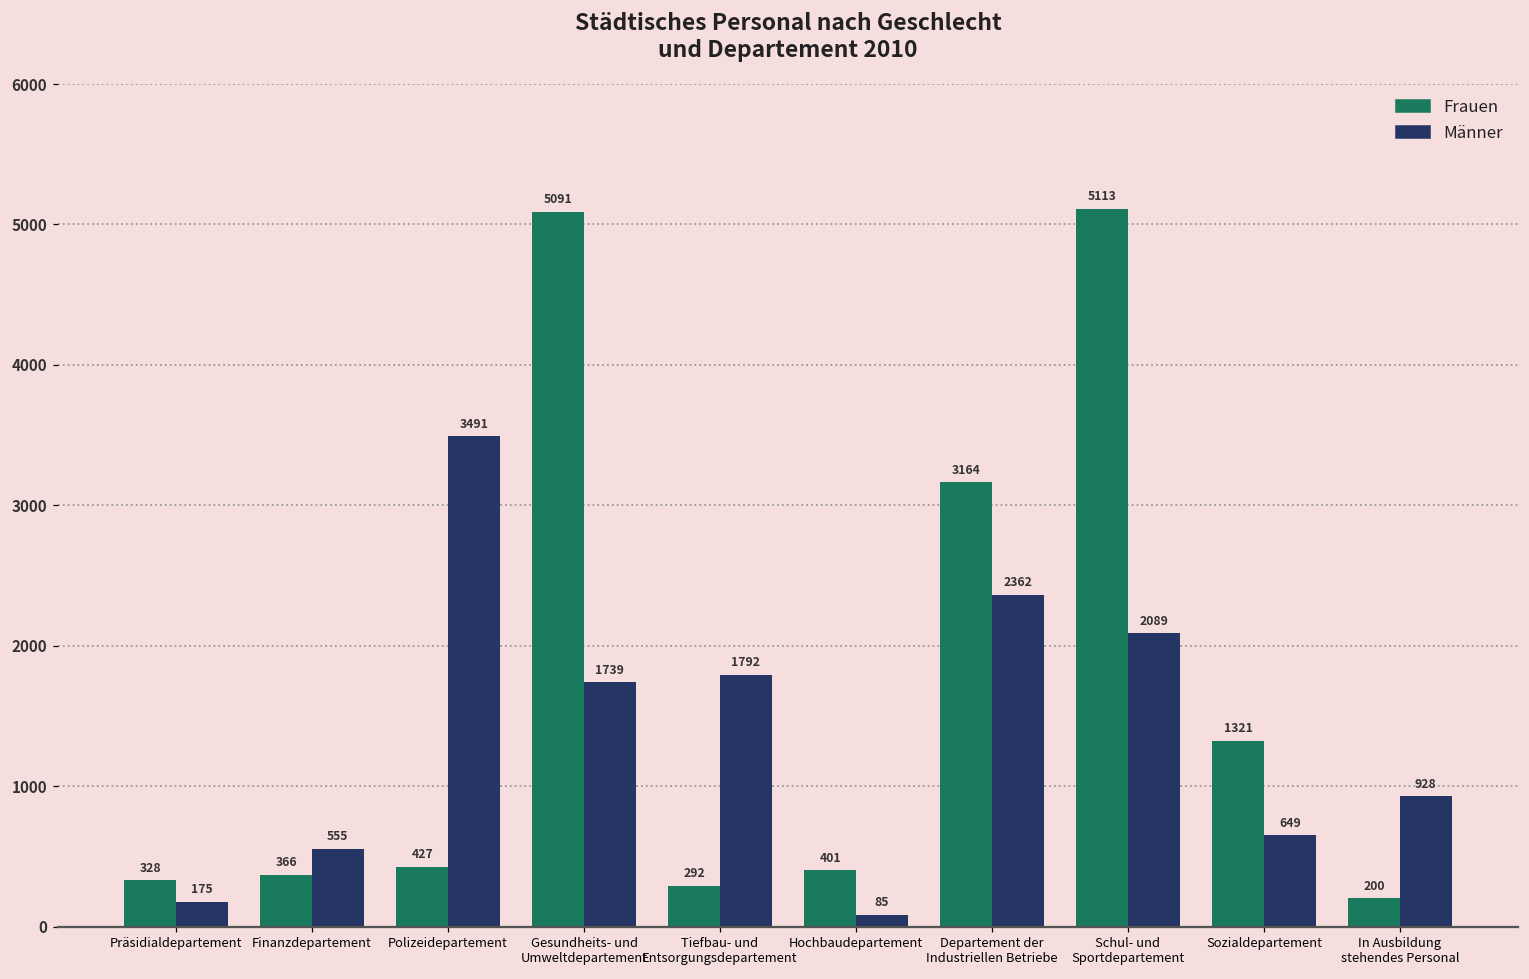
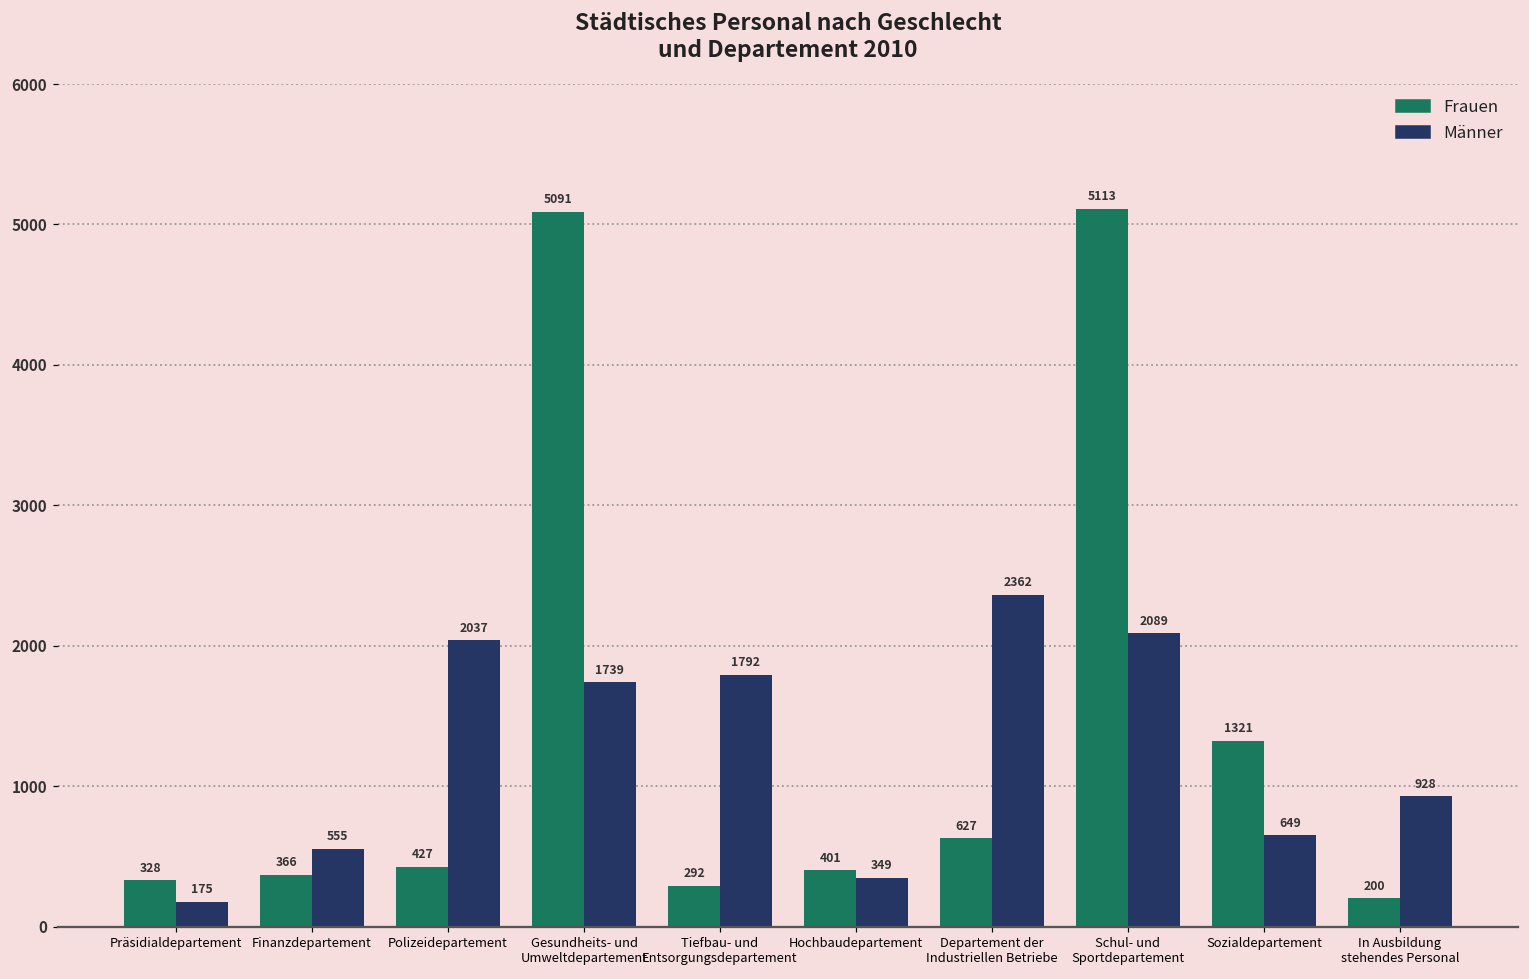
Männer, Polizeidepartement: 3491 -> 2037
Männer, Hochbaudepartement: 85 -> 349
Frauen, Departement der Industriellen Betriebe: 3164 -> 627
